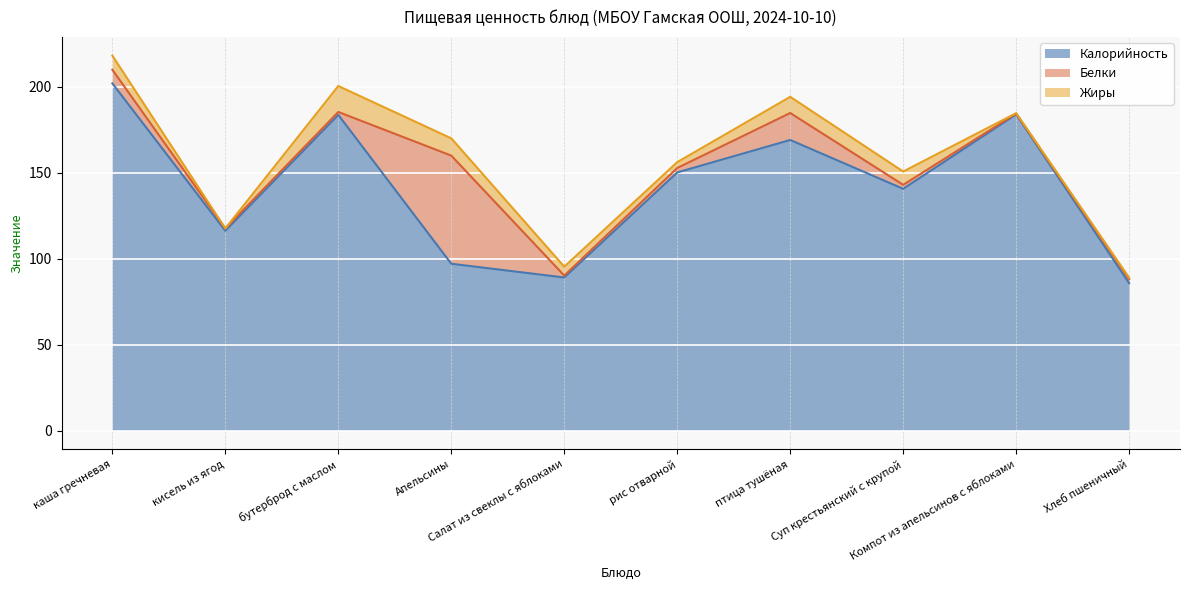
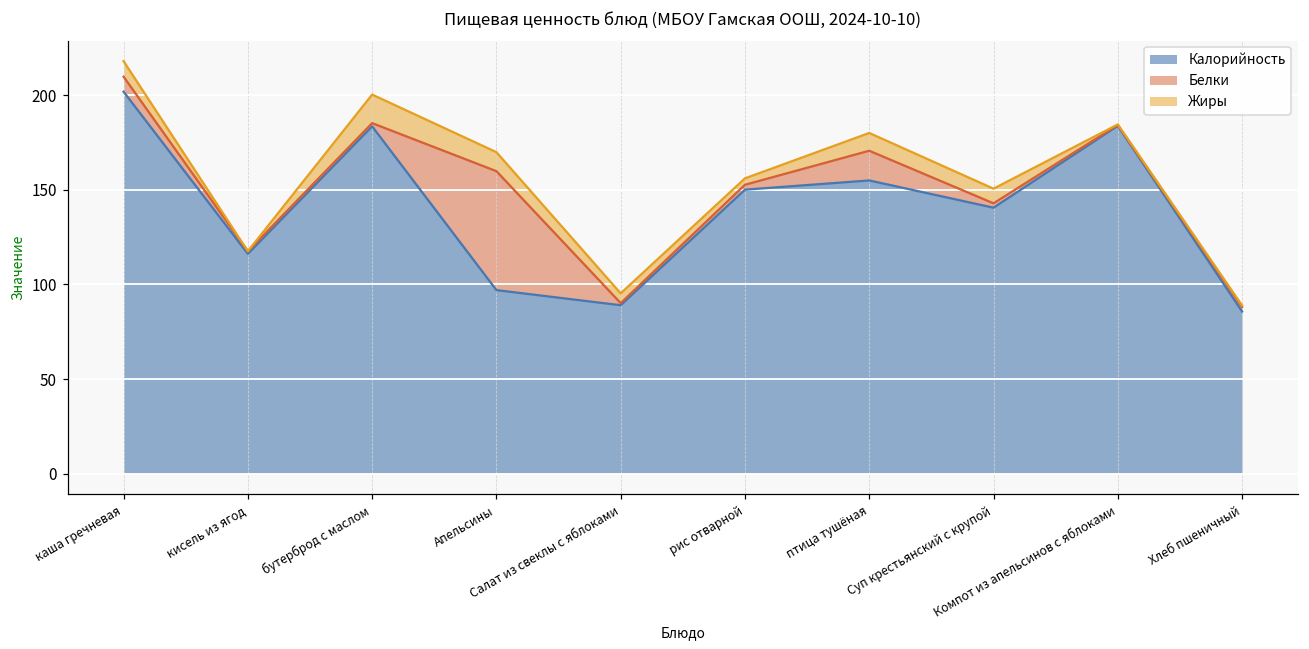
Калорийность, птица тушёная: 169 -> 155
